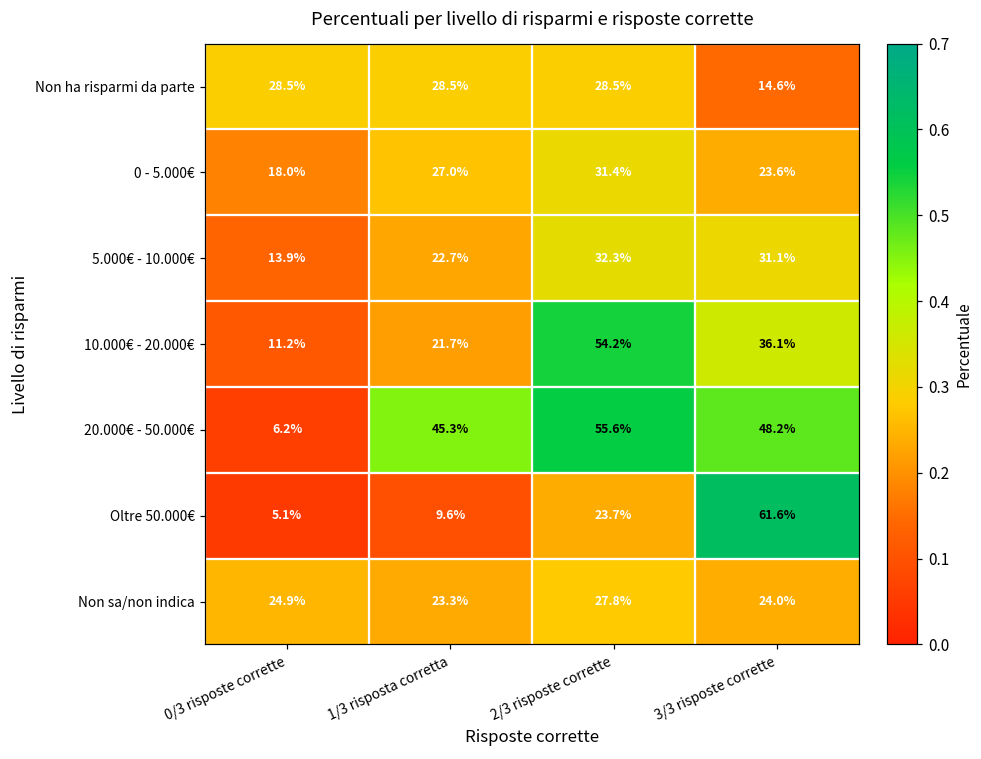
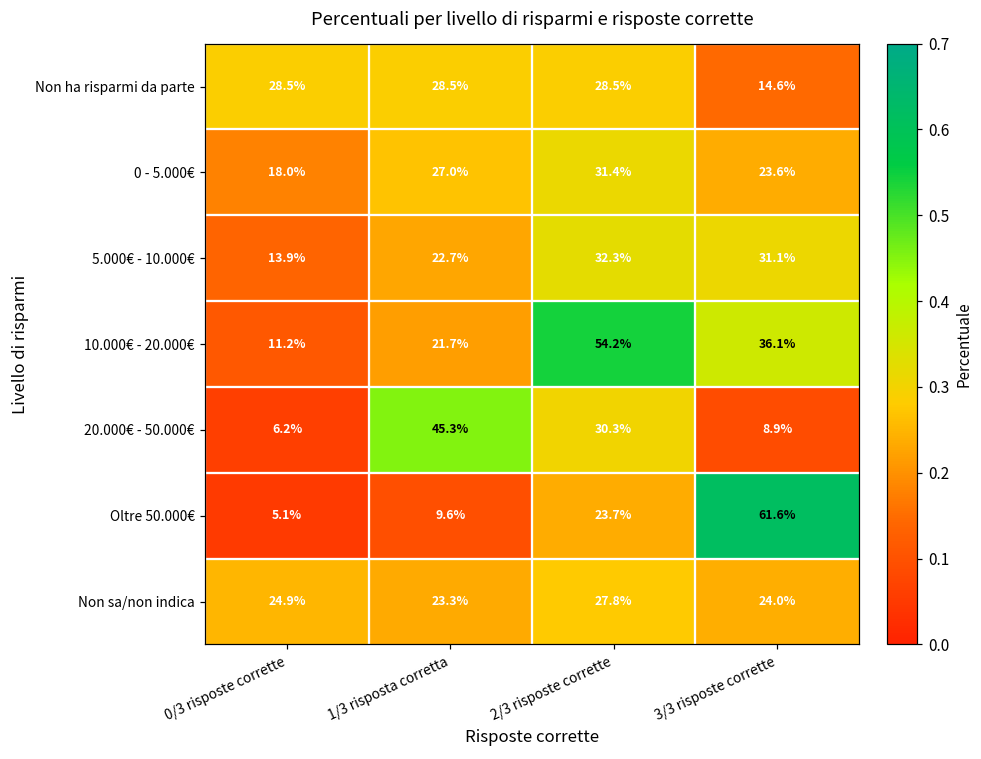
20.000€ - 50.000€, 2/3 risposte corrette: 55.6% -> 30.3%
20.000€ - 50.000€, 3/3 risposte corrette: 48.2% -> 8.9%
